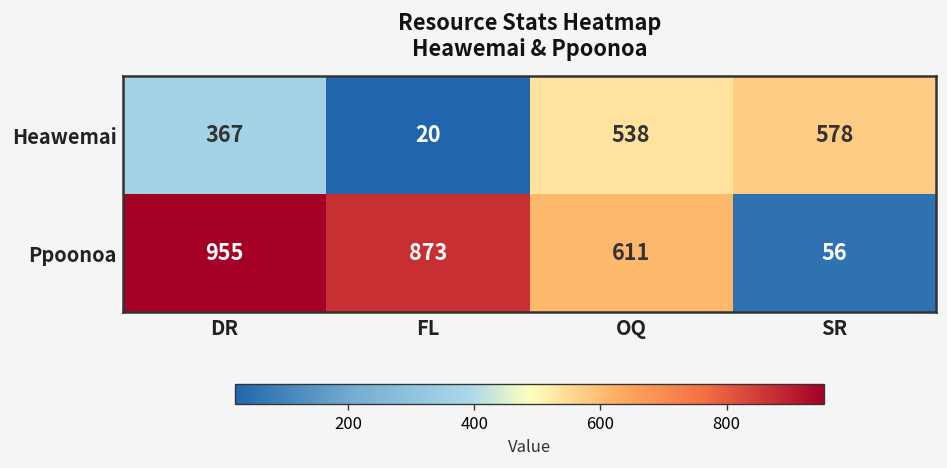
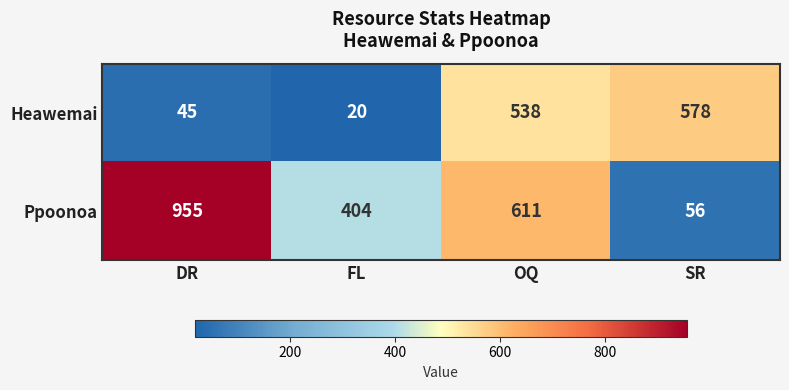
Heawemai, DR: 367 -> 45
Ppoonoa, FL: 873 -> 404
